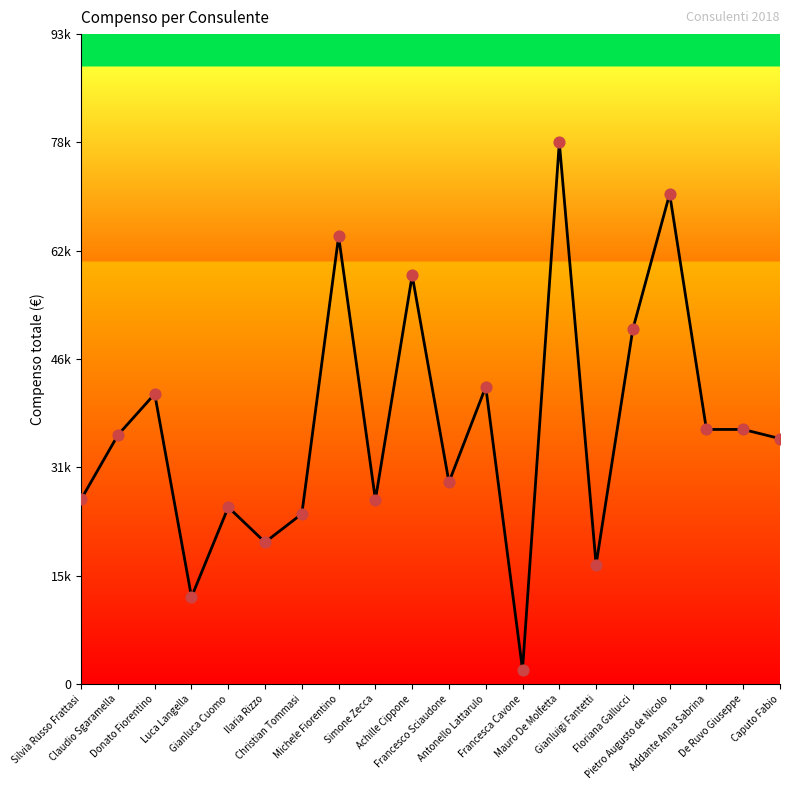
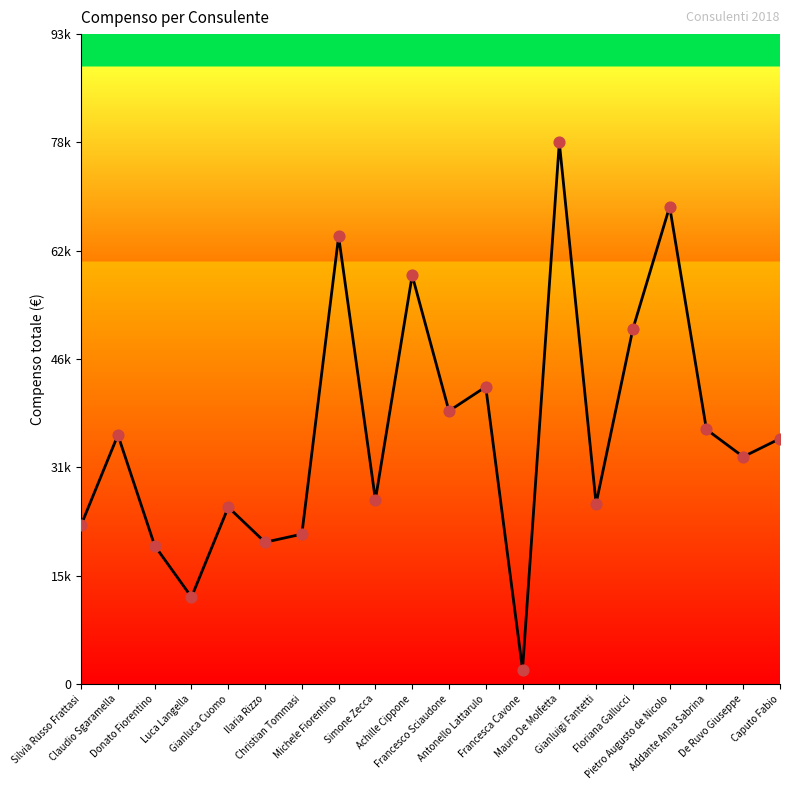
Silvia Russo Frattasi: 27000 -> 23000
Donato Fiorentino: 42000 -> 20000
Christian Tommasi: 25000 -> 22000
Francesco Sciaudone: 29000 -> 39000
Gianluigi Fantetti: 17000 -> 26000
Pietro Augusto de Nicolo: 71000 -> 69000
De Ruvo Giuseppe: 37000 -> 33000
